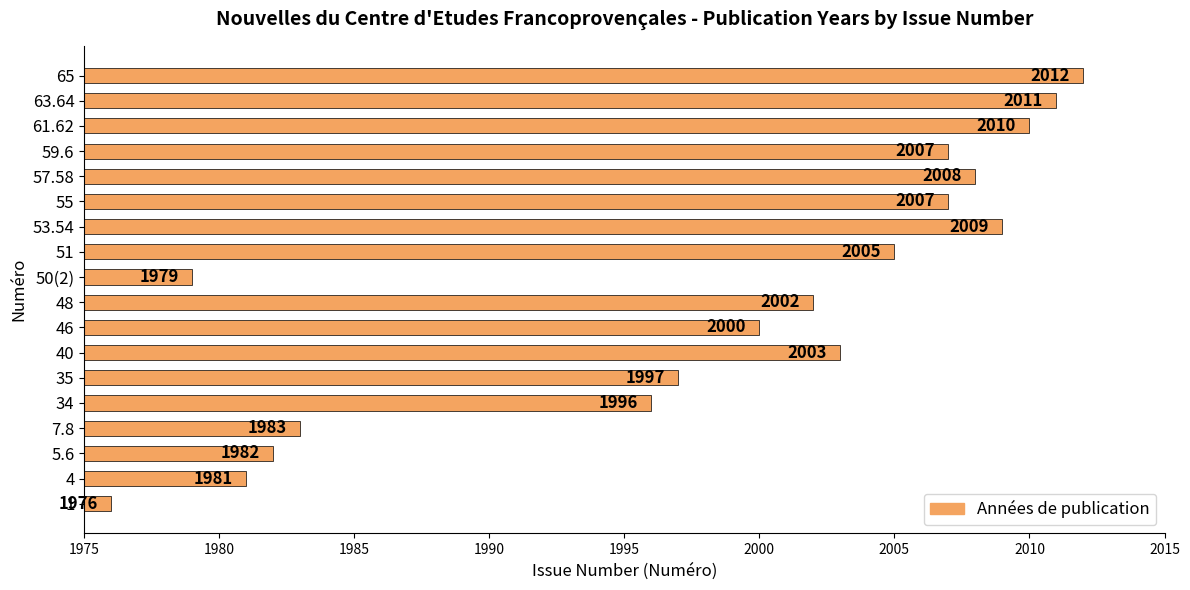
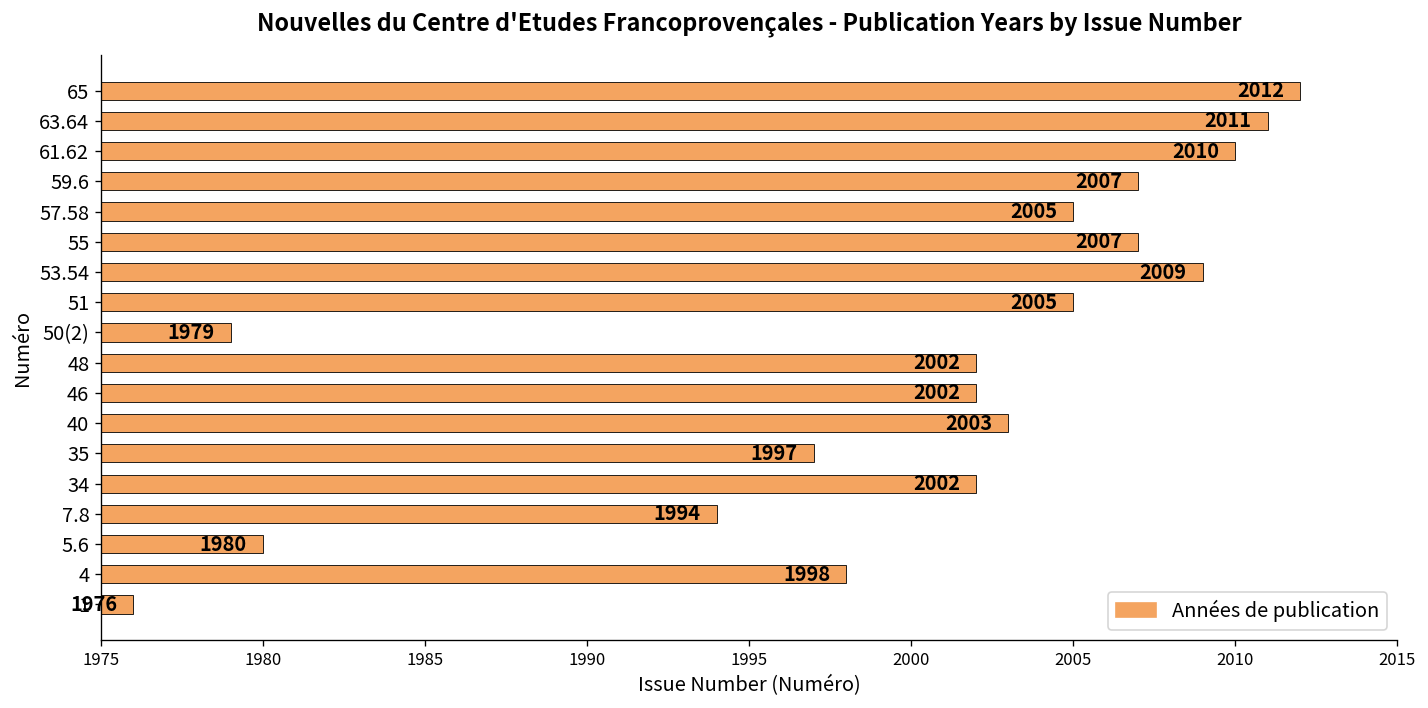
57.58: 2008 -> 2005
46: 2000 -> 2002
34: 1996 -> 2002
7.8: 1983 -> 1994
5.6: 1982 -> 1980
4: 1981 -> 1998
